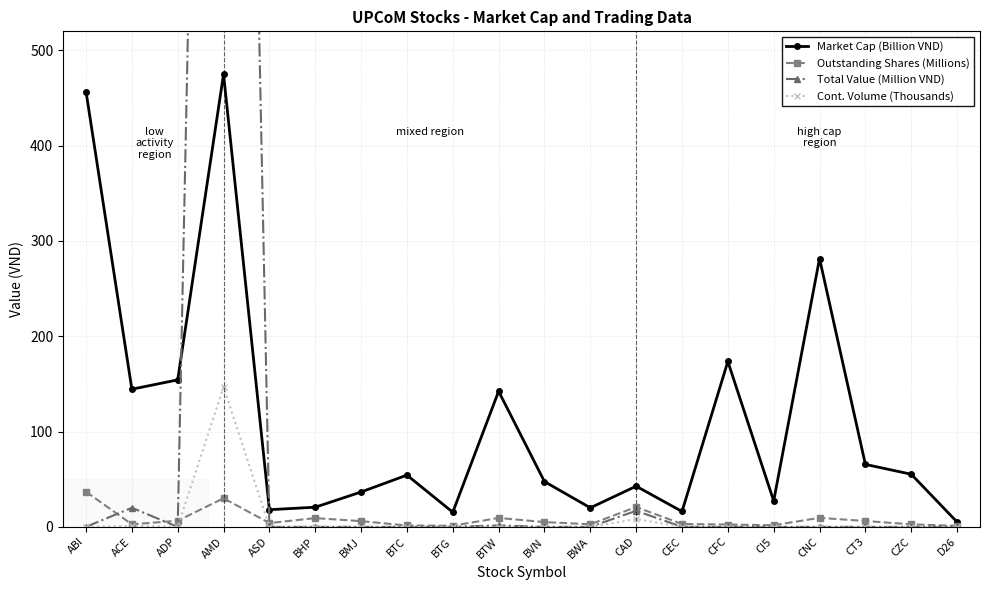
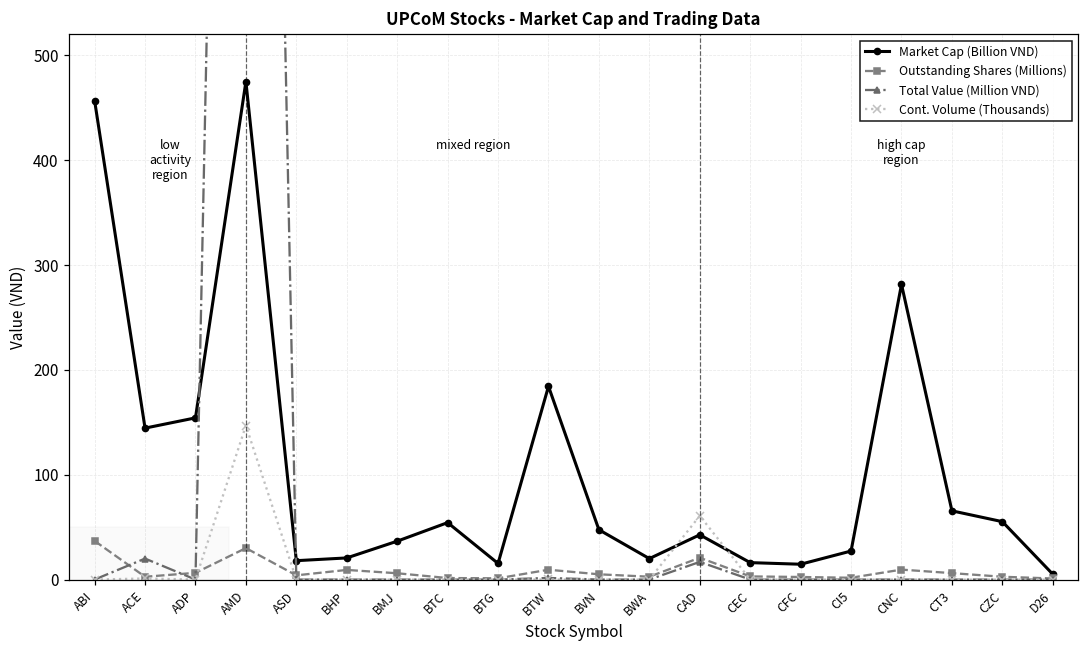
Market Cap (Billion VND), BTW: 140 -> 180
Cont. Volume (Thousands), CAD: 10 -> 60
Market Cap (Billion VND), CFC: 170 -> 10
